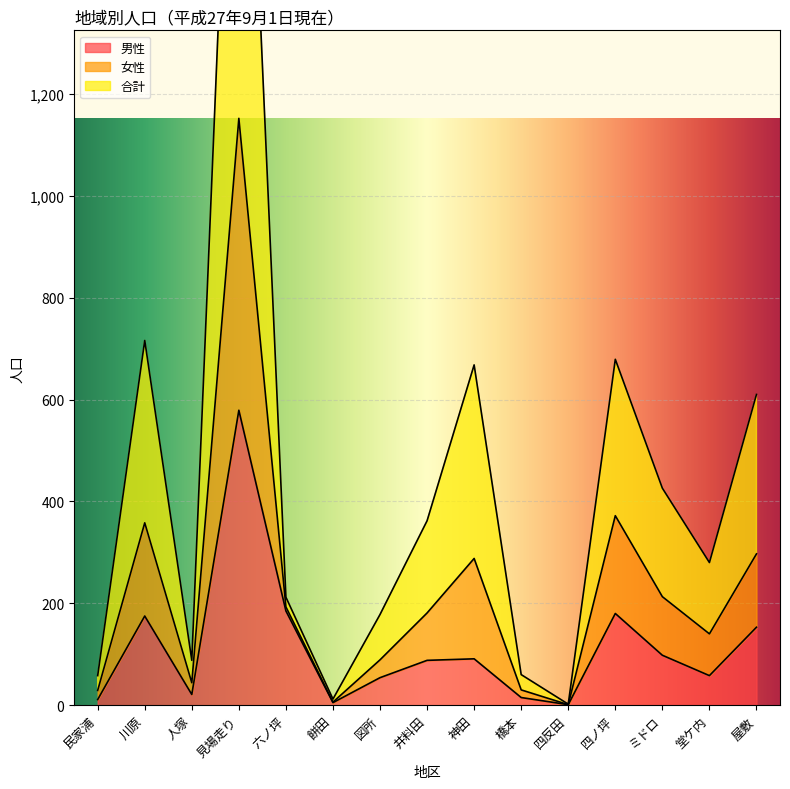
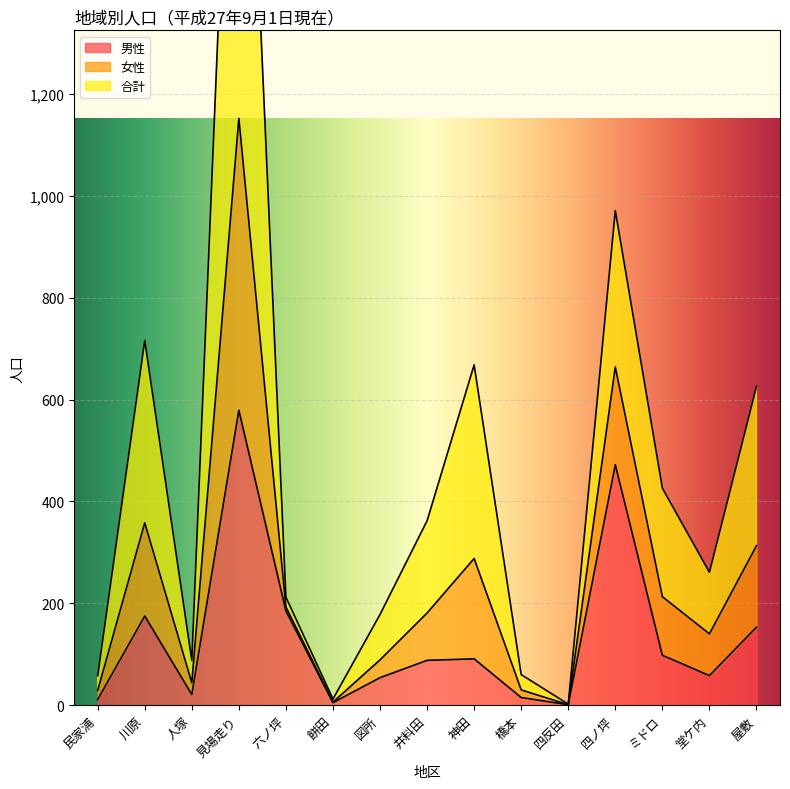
男性, 四ノ坪: 180 -> 470
合計, 堂ケ内: 140 -> 120
女性, 屋敷: 140 -> 160
